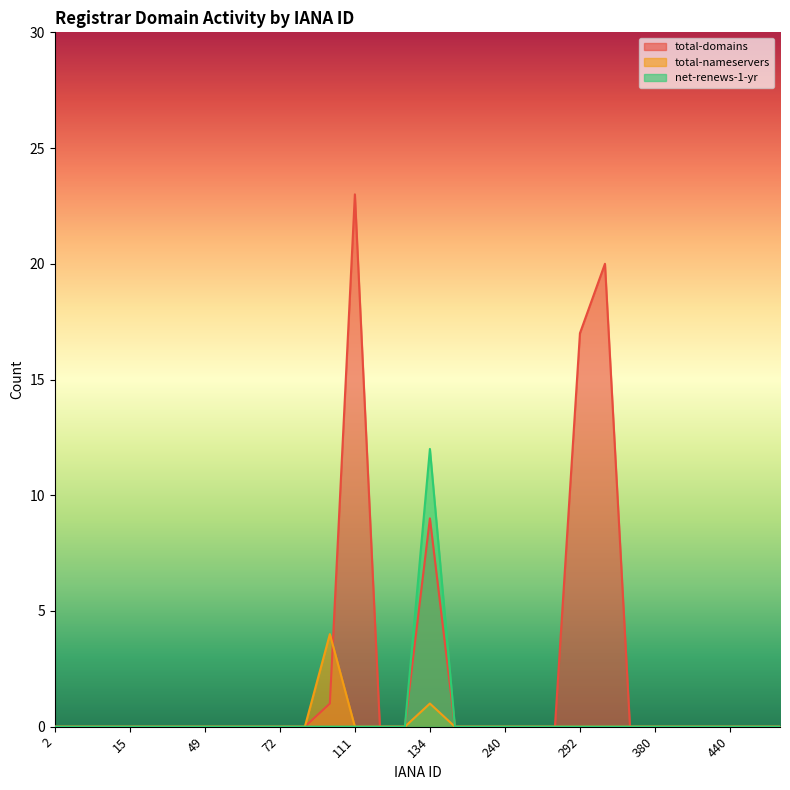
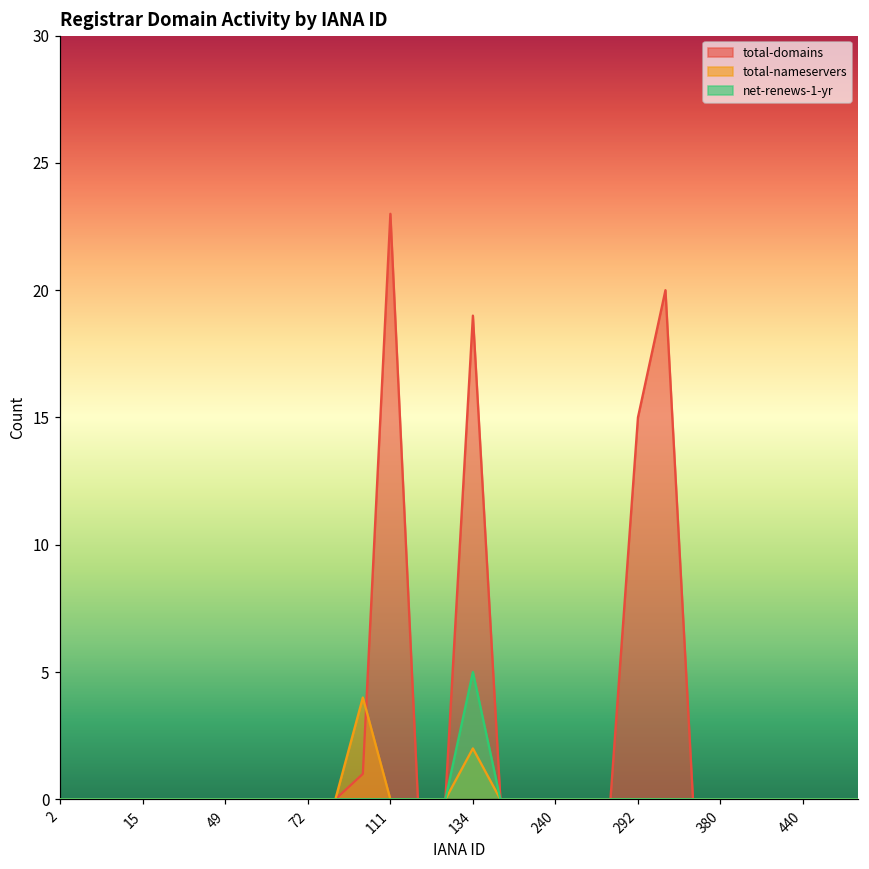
total-domains, 134: 9 -> 19
total-nameservers, 134: 1 -> 2
net-renews-1-yr, 134: 12 -> 5
total-domains, 292: 17 -> 15
